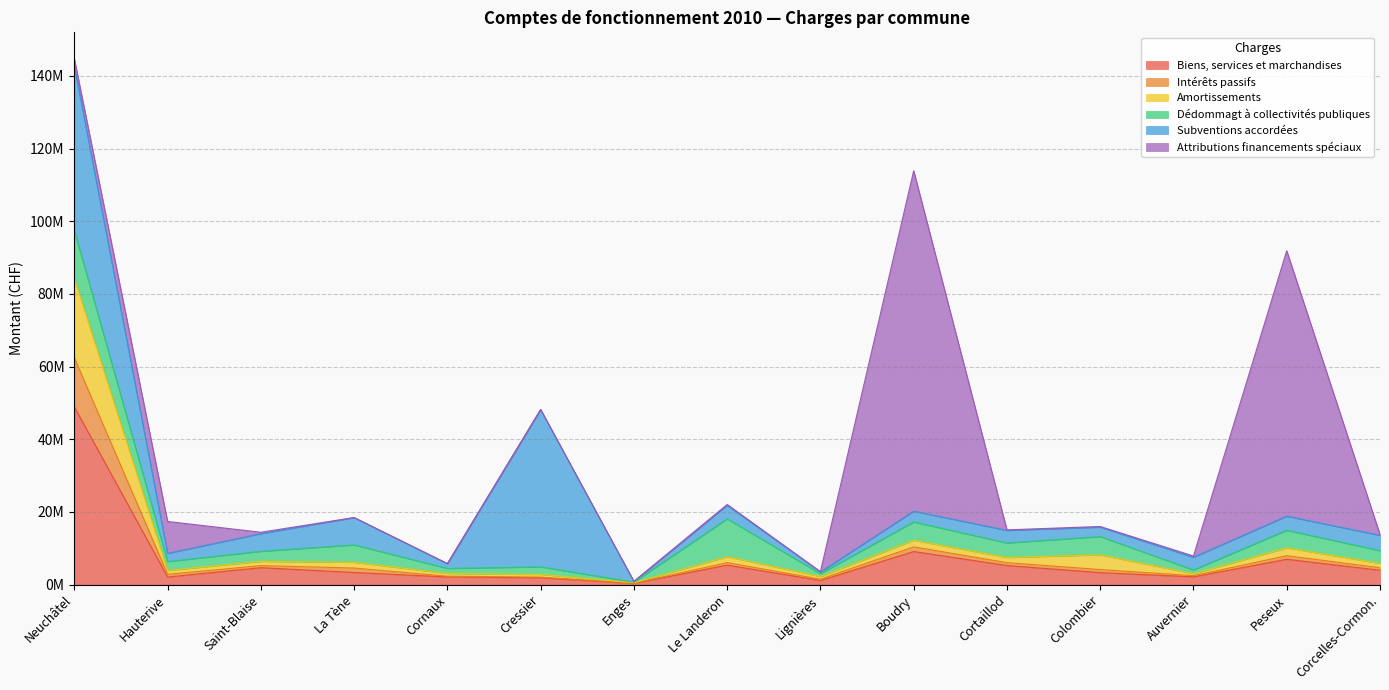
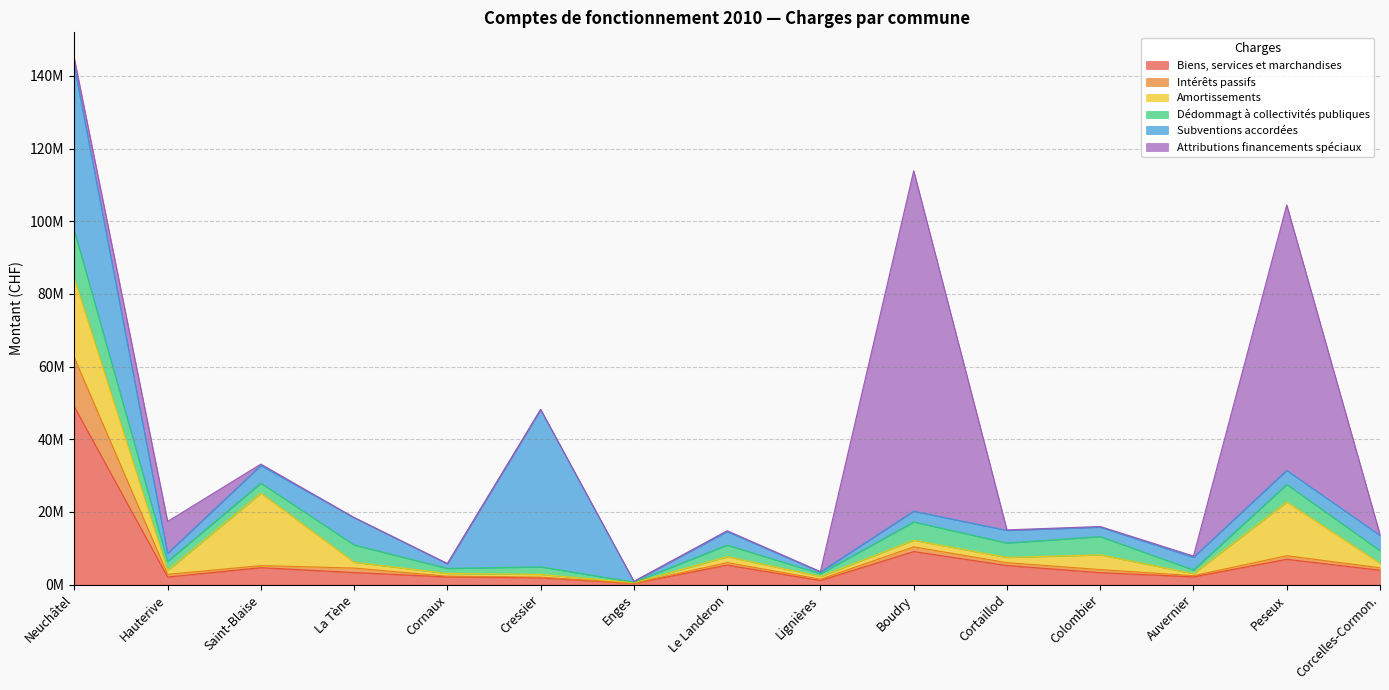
Amortissements, Saint-Blaise: 1000000 -> 20000000
Dédommagt à collectivités publiques, Le Landeron: 10000000 -> 3000000
Amortissements, Peseux: 2000000 -> 15000000
